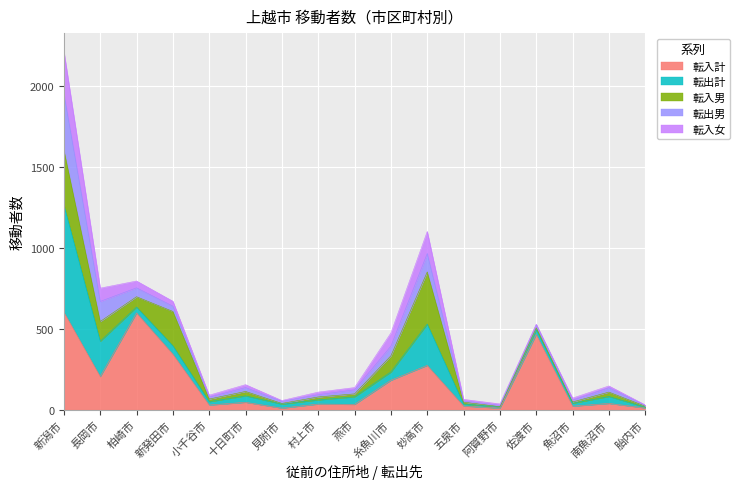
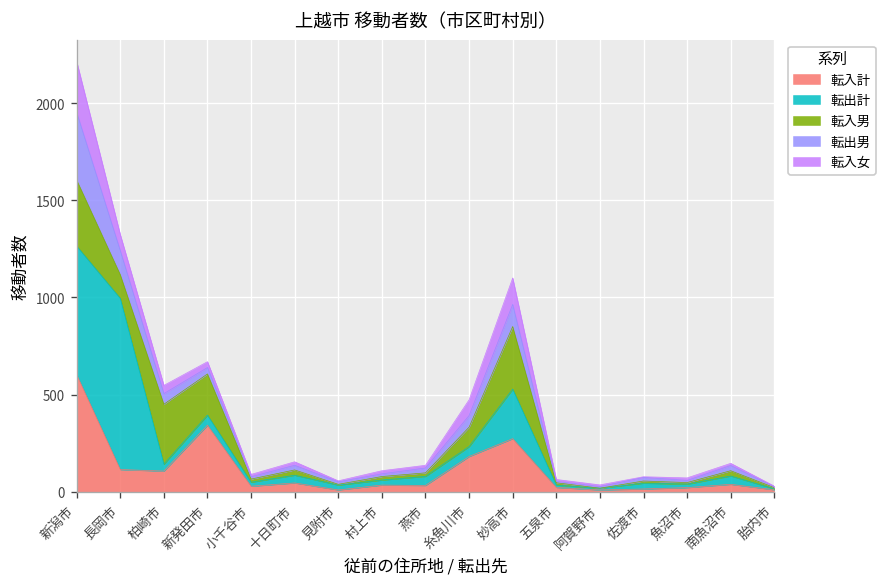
転入計, 長岡市: 200 -> 110
転出計, 長岡市: 220 -> 880
転入計, 柏崎市: 600 -> 110
転入男, 柏崎市: 60 -> 310
転入計, 佐渡市: 460 -> 10
